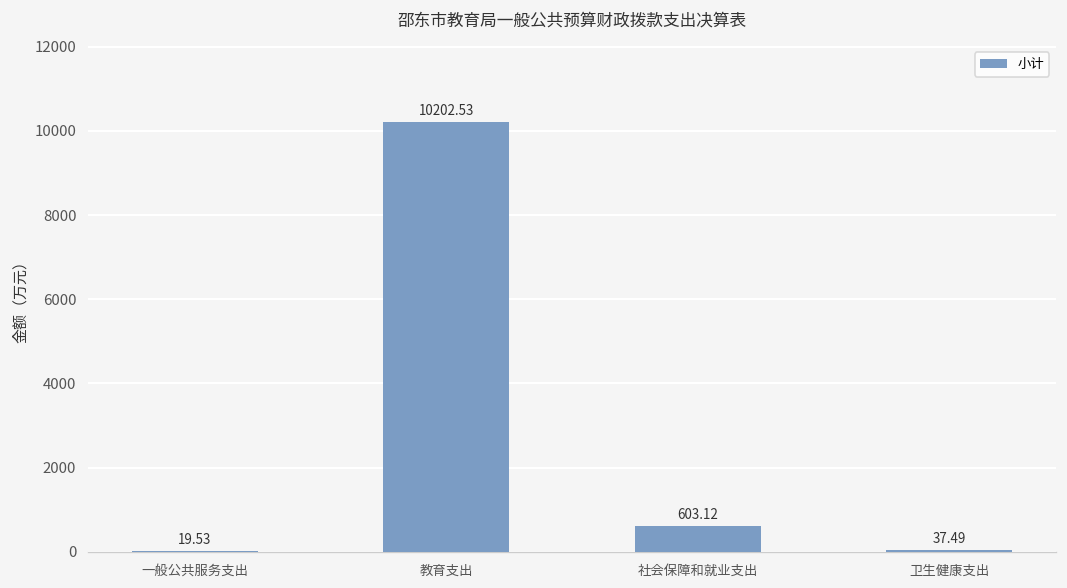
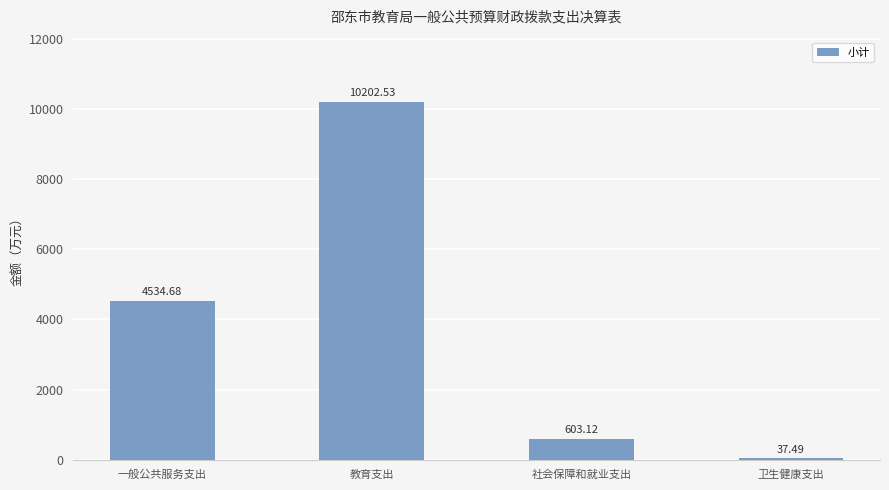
一般公共服务支出: 19.53 -> 4534.68
